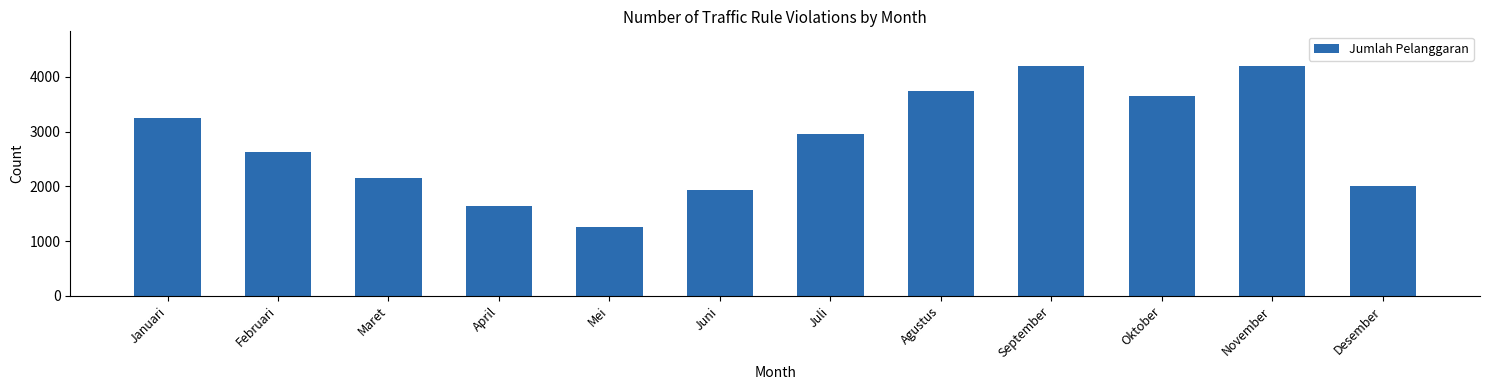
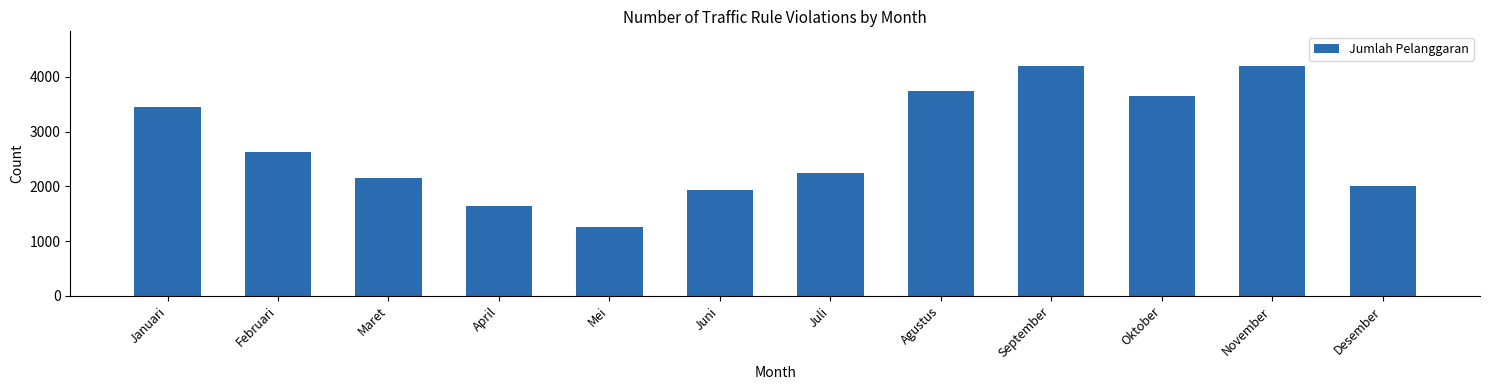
Januari: 3300 -> 3500
Juli: 3000 -> 2300
